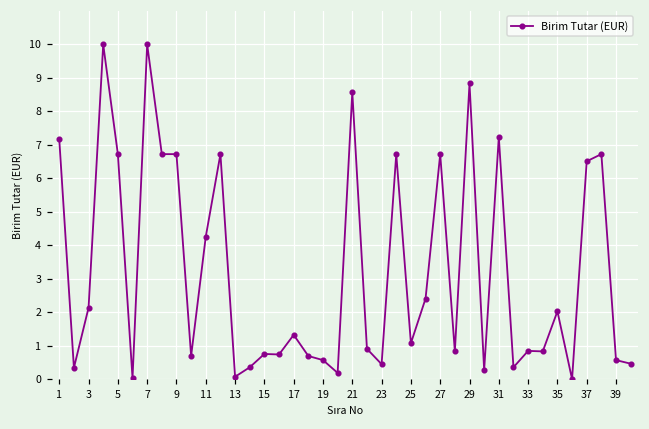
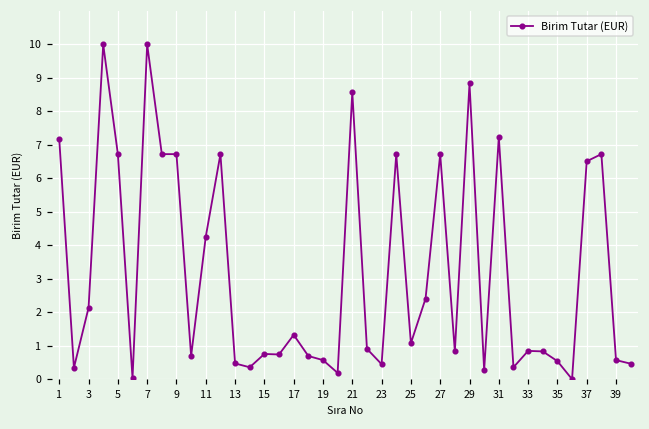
13: 0.1 -> 0.5
35: 2.0 -> 0.5
